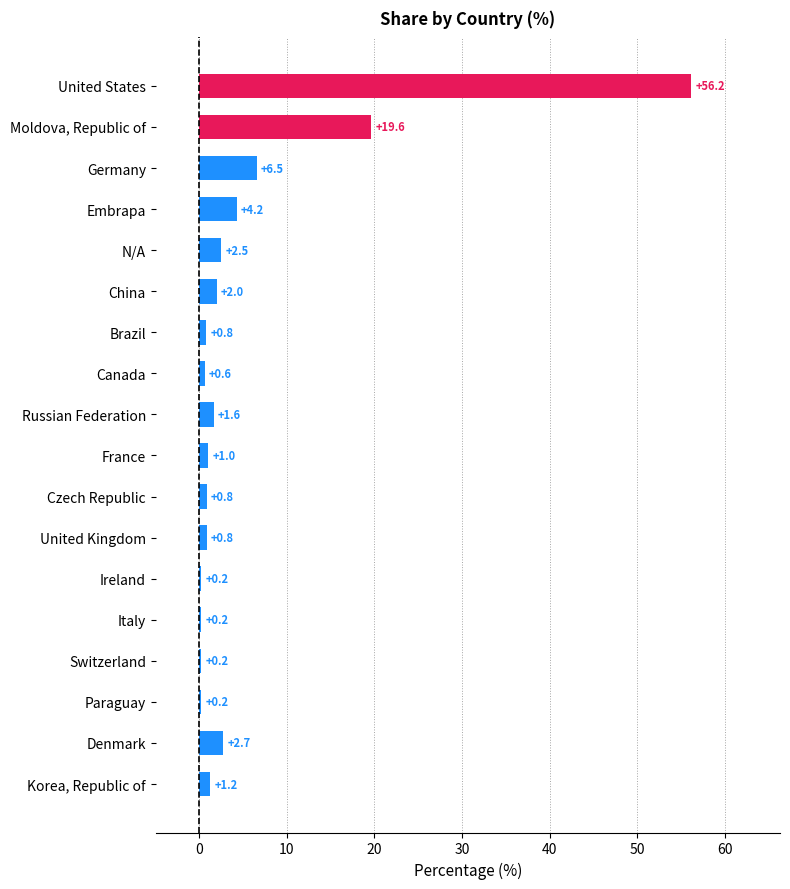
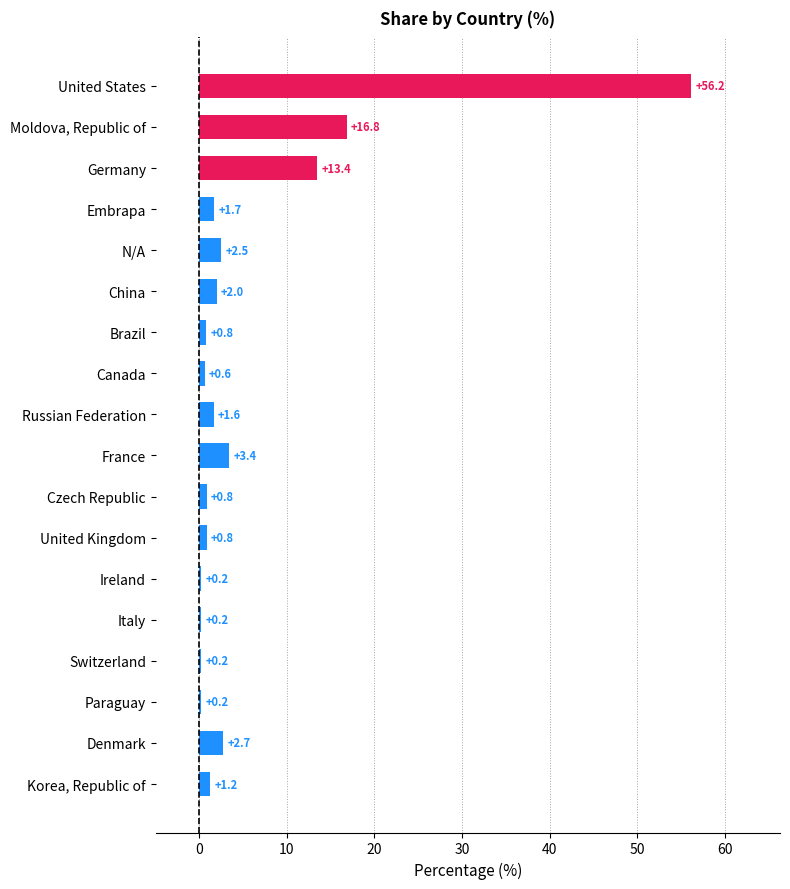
Moldova, Republic of: +19.6 -> +16.8
Germany: +6.5 -> +13.4
Embrapa: +4.2 -> +1.7
France: +1.0 -> +3.4
